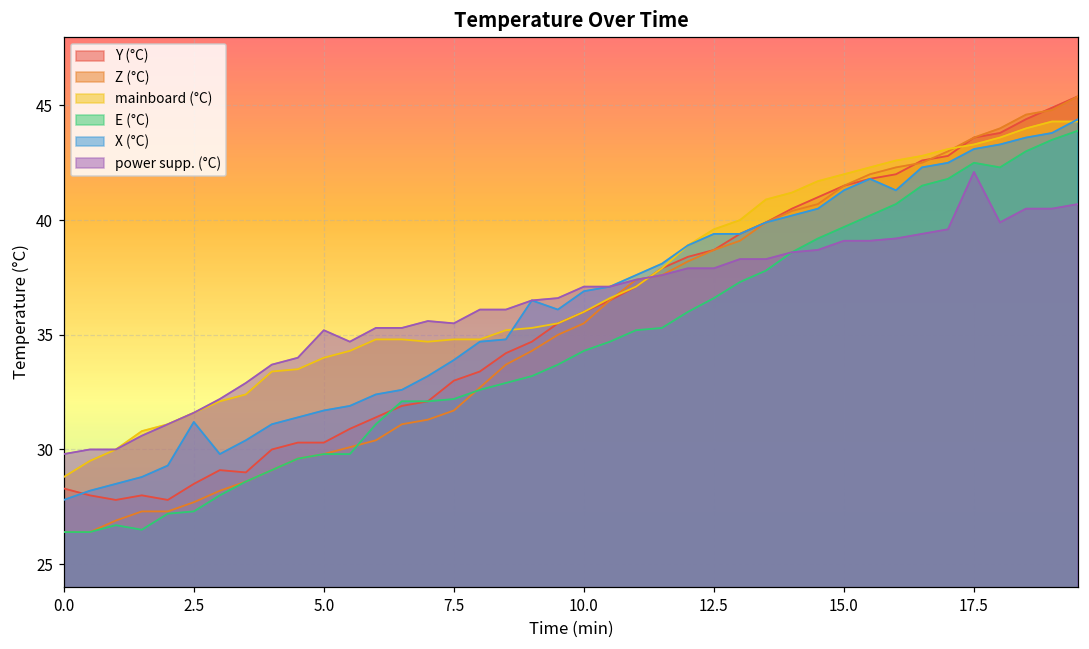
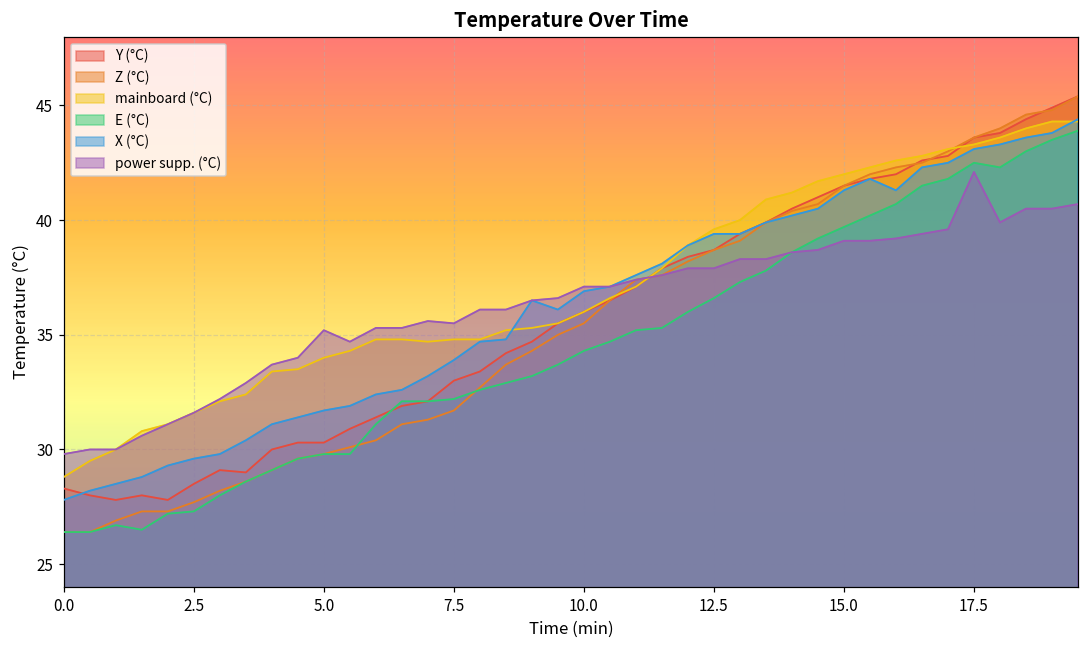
X (°C), 2.5: 31.2 -> 29.6
